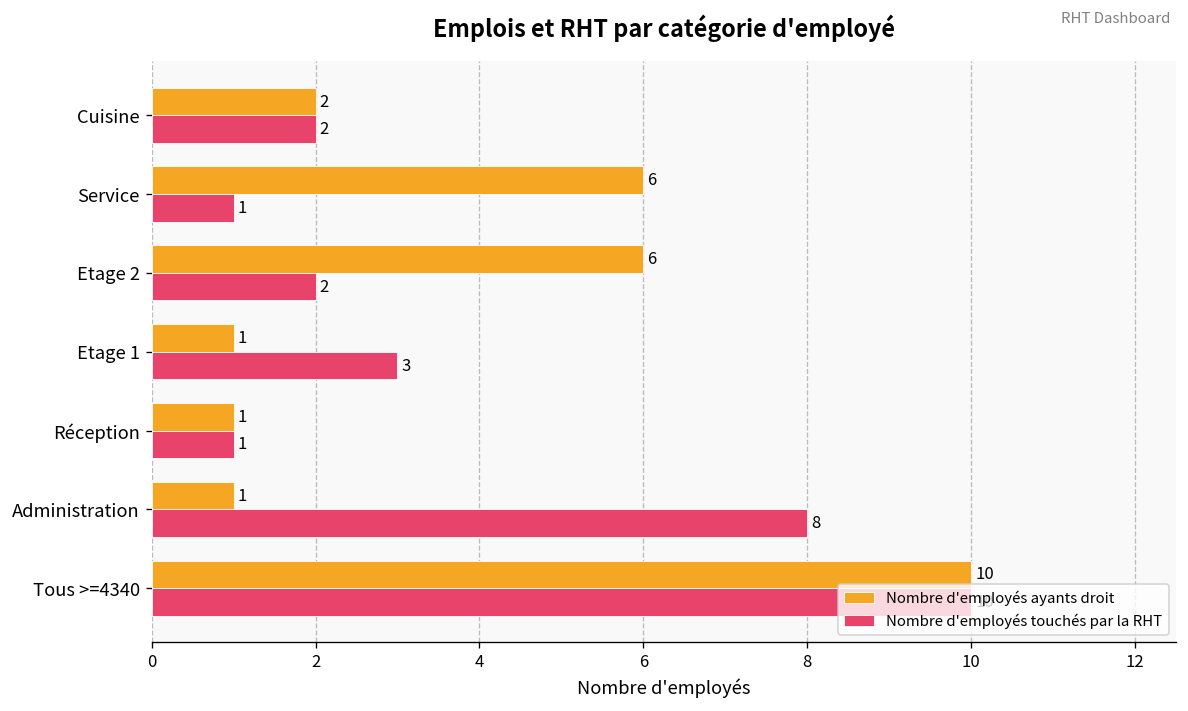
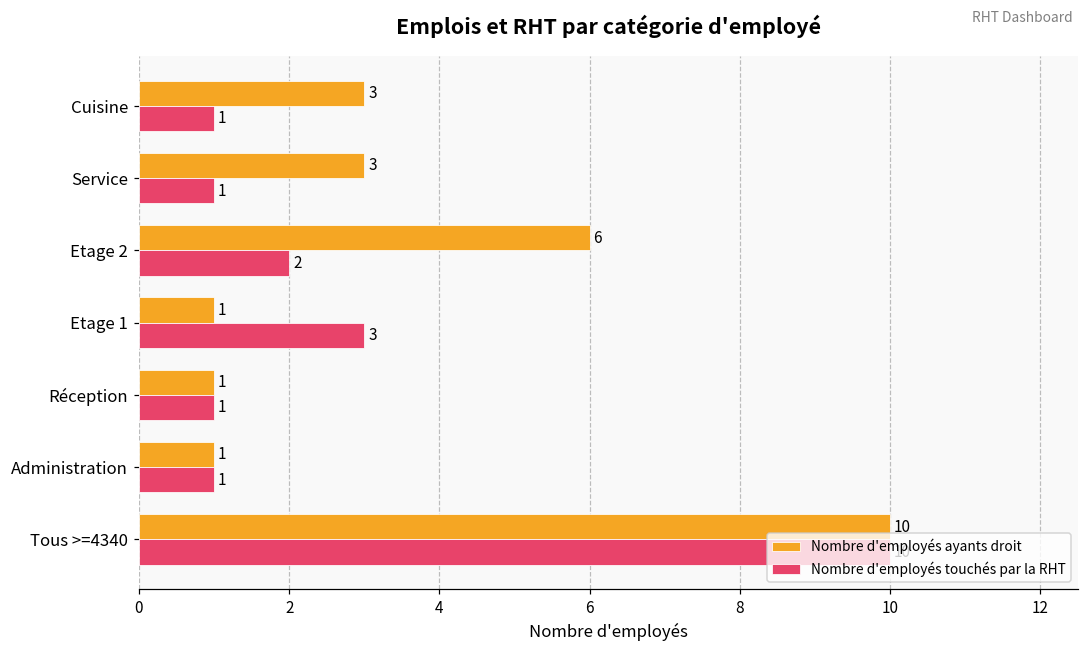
Nombre d'employés ayants droit, Cuisine: 2 -> 3
Nombre d'employés touchés par la RHT, Cuisine: 2 -> 1
Nombre d'employés ayants droit, Service: 6 -> 3
Nombre d'employés touchés par la RHT, Administration: 8 -> 1
